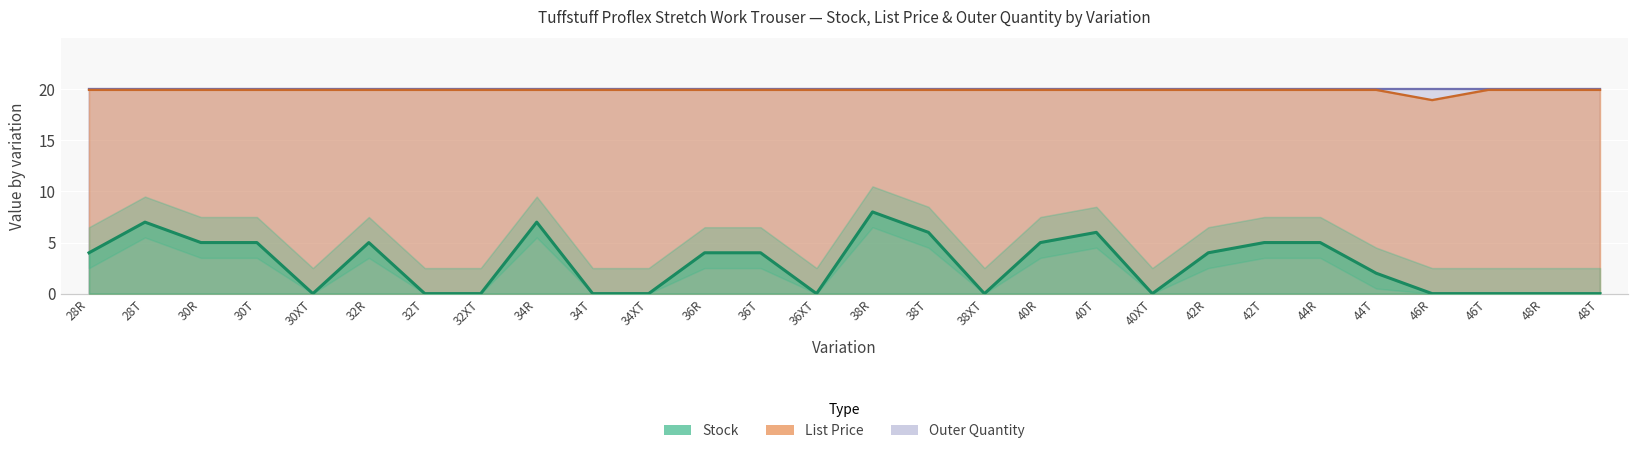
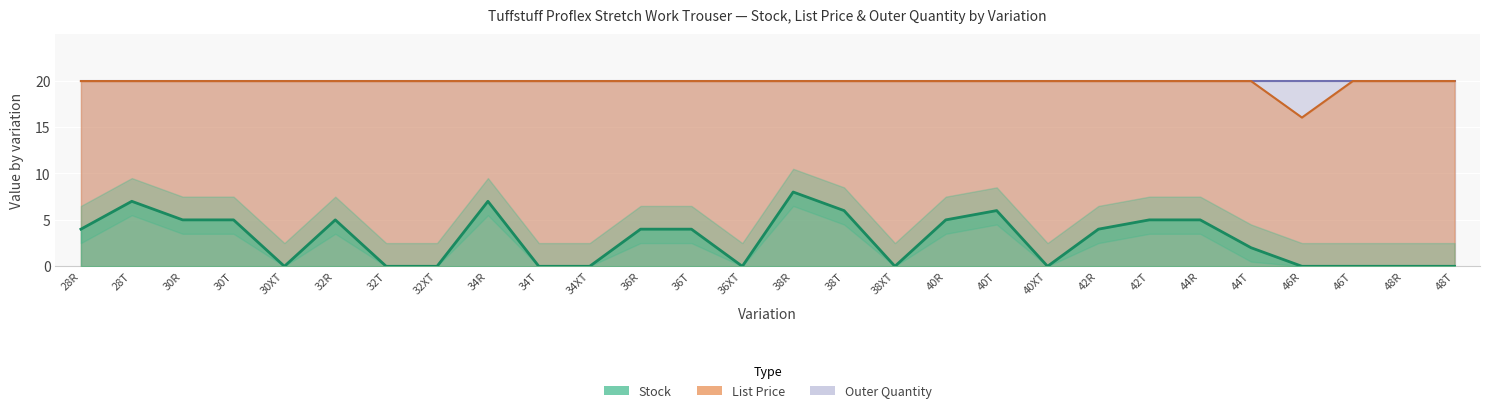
List Price, 46R: 19 -> 16
